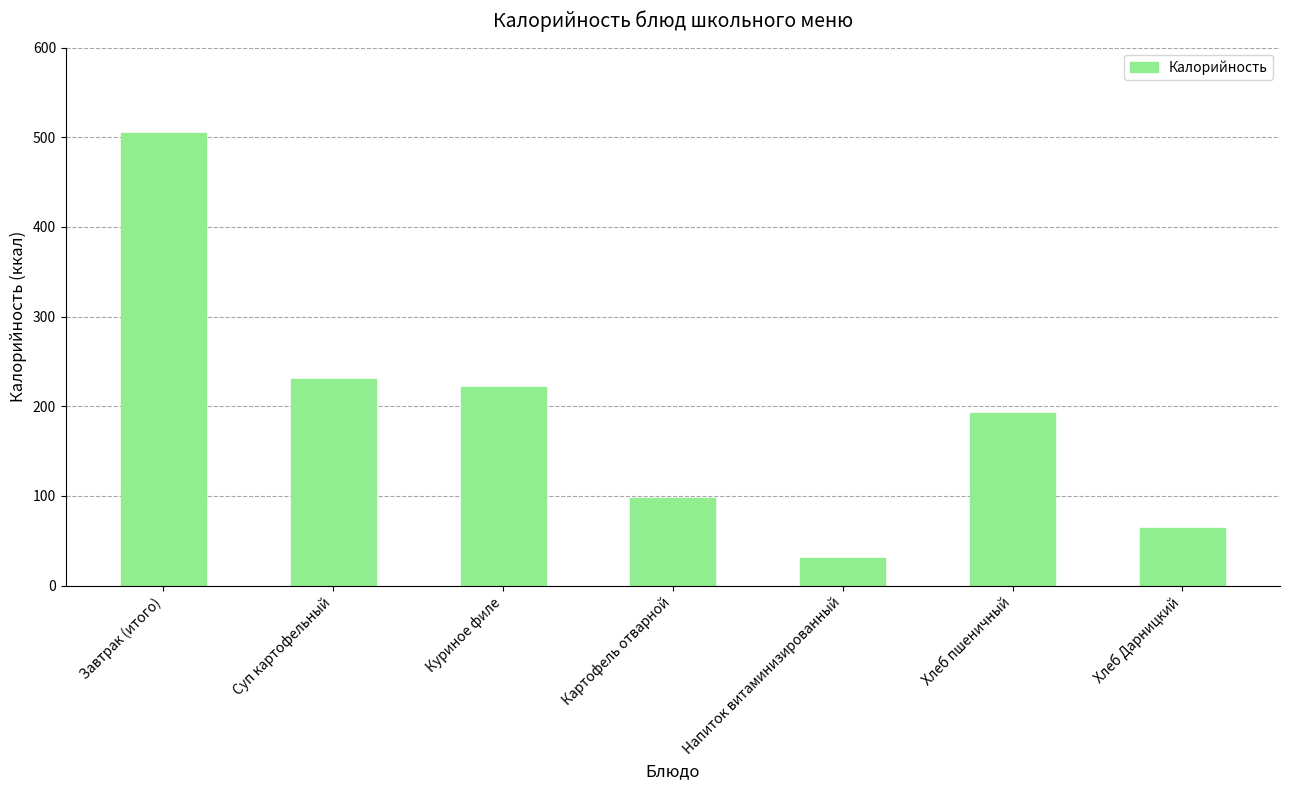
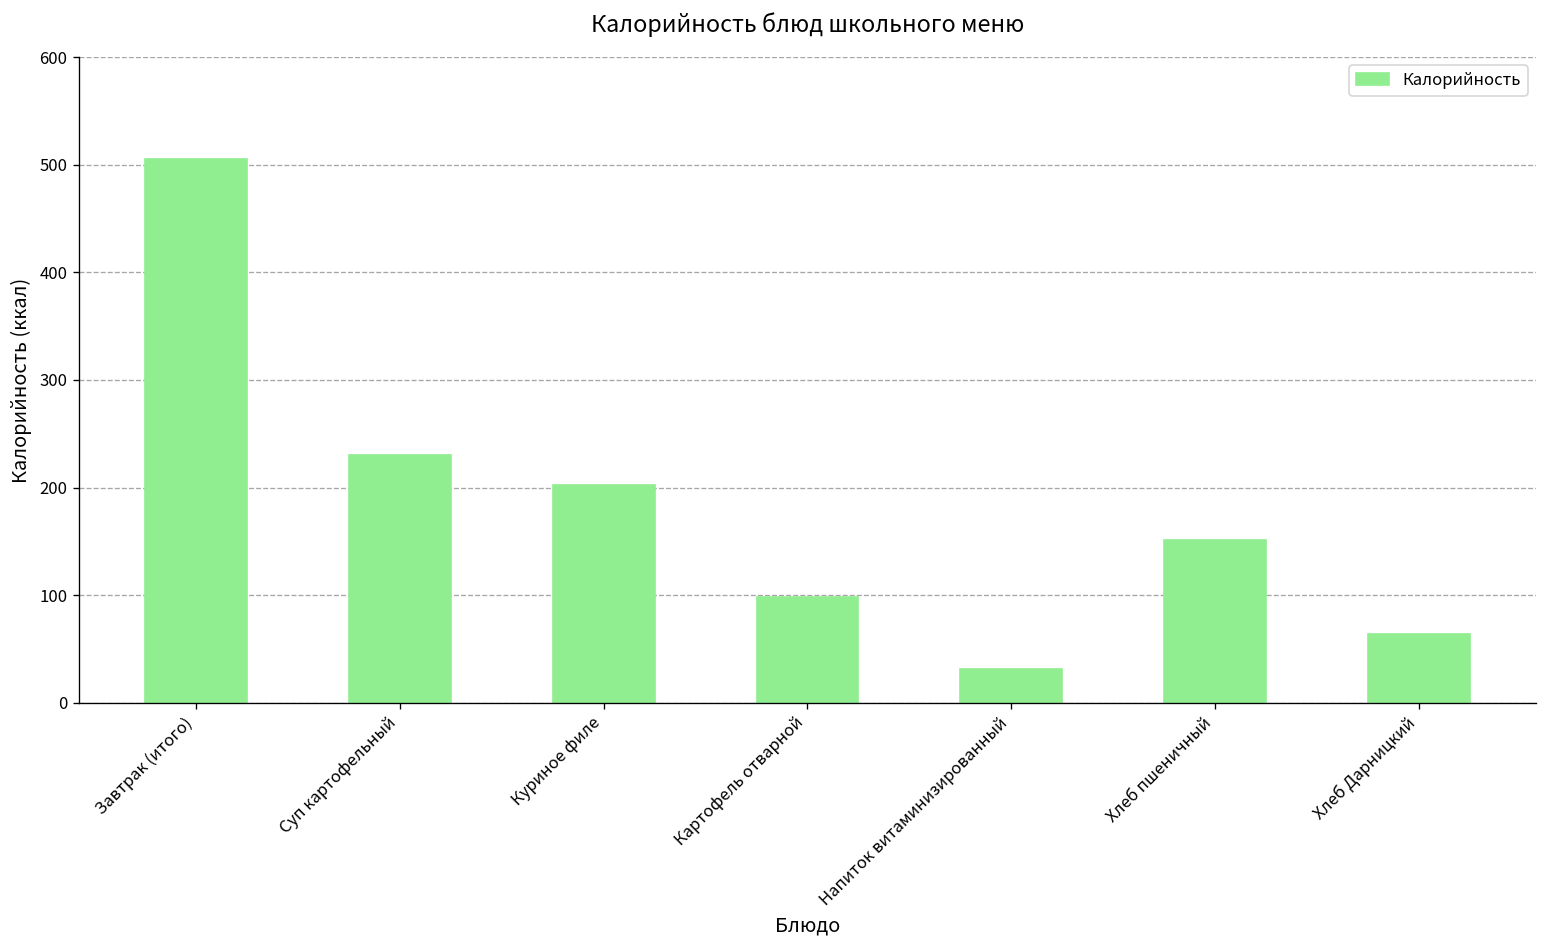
Куриное филе: 220 -> 200
Хлеб пшеничный: 190 -> 150
